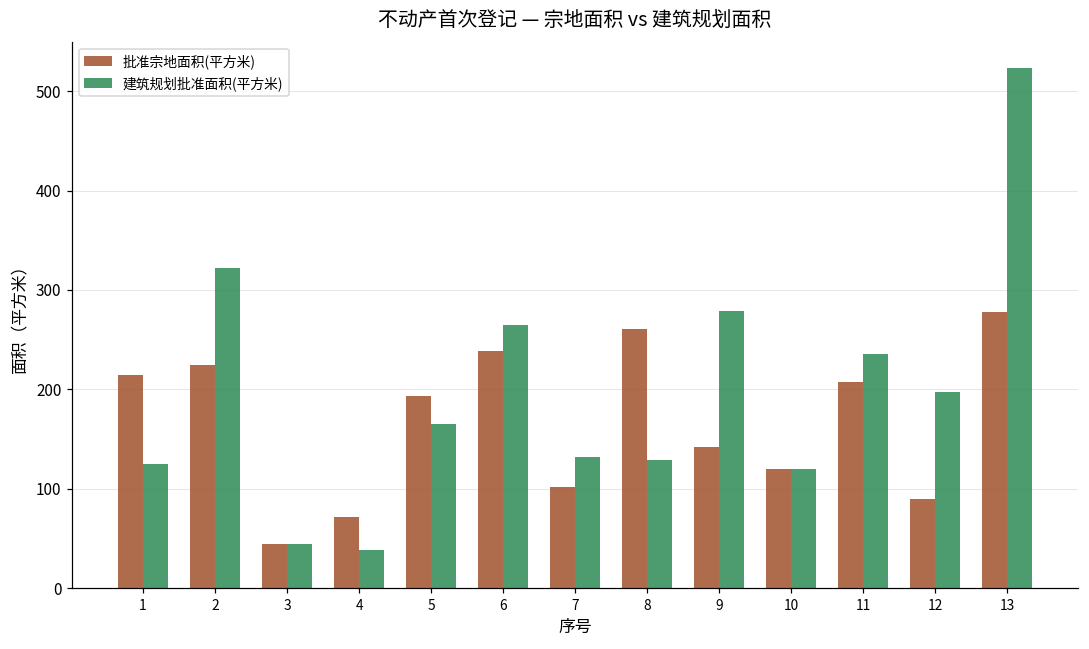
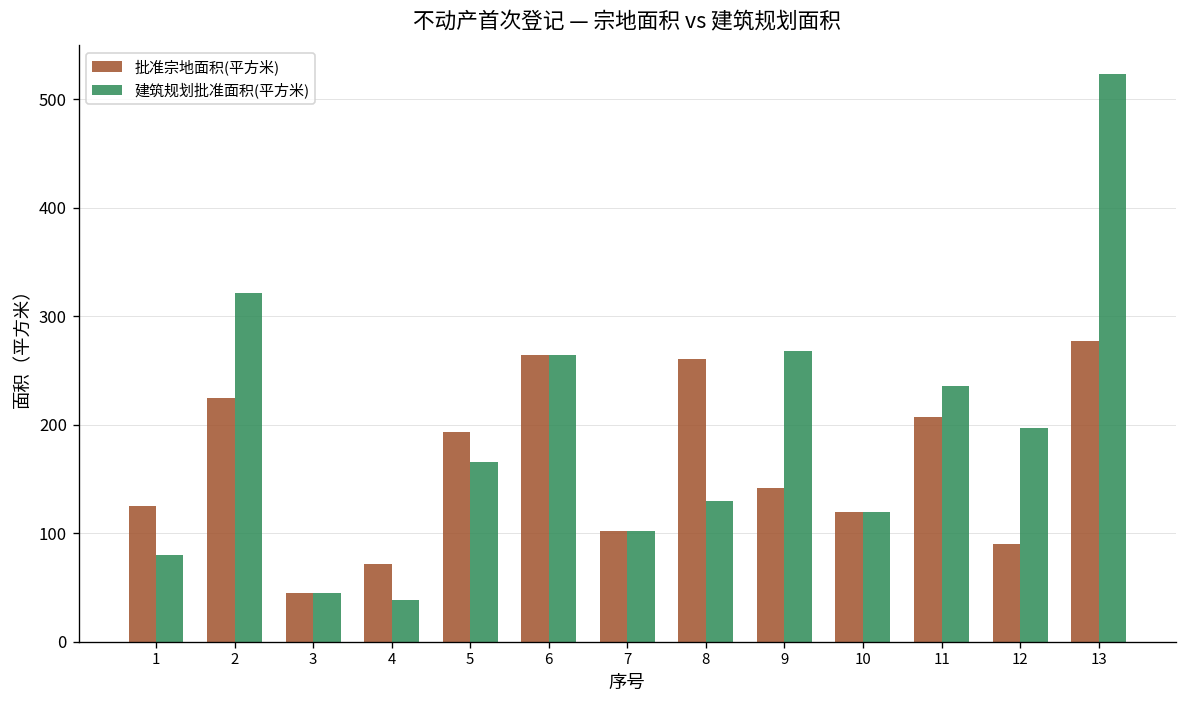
批准宗地面积(平方米), 1: 210 -> 120
建筑规划批准面积(平方米), 1: 120 -> 80
批准宗地面积(平方米), 6: 240 -> 260
建筑规划批准面积(平方米), 7: 130 -> 100
建筑规划批准面积(平方米), 9: 280 -> 270
